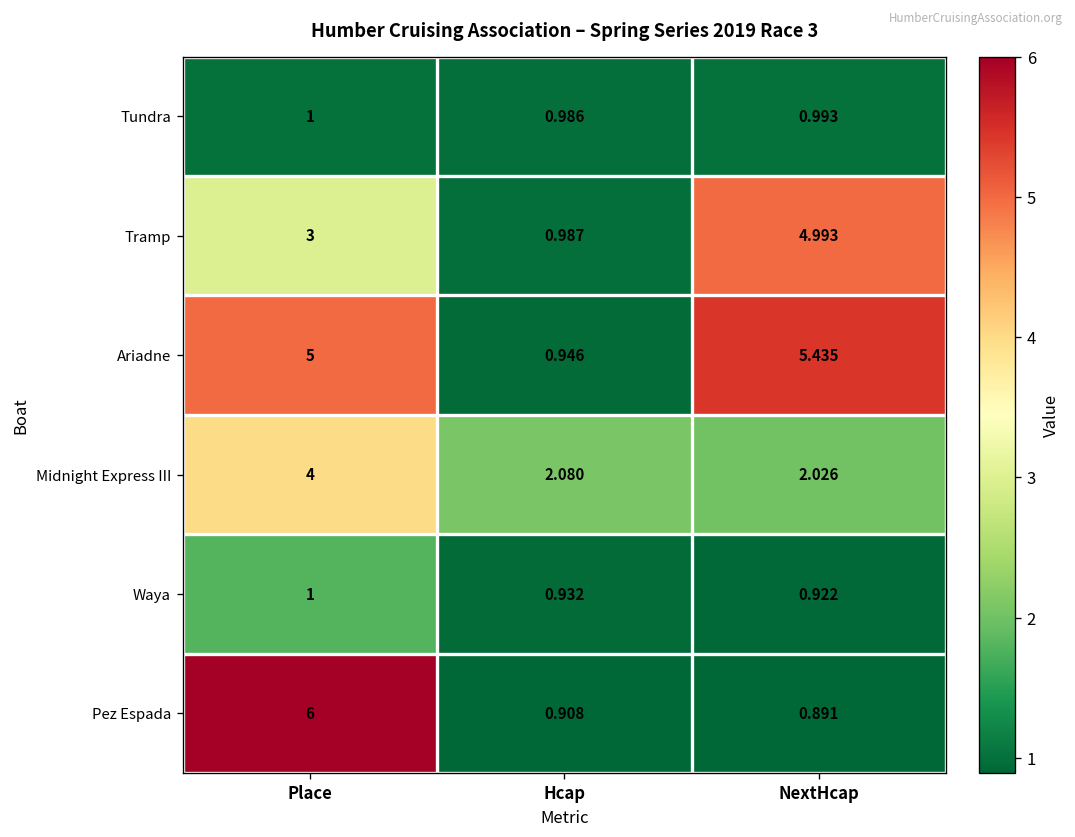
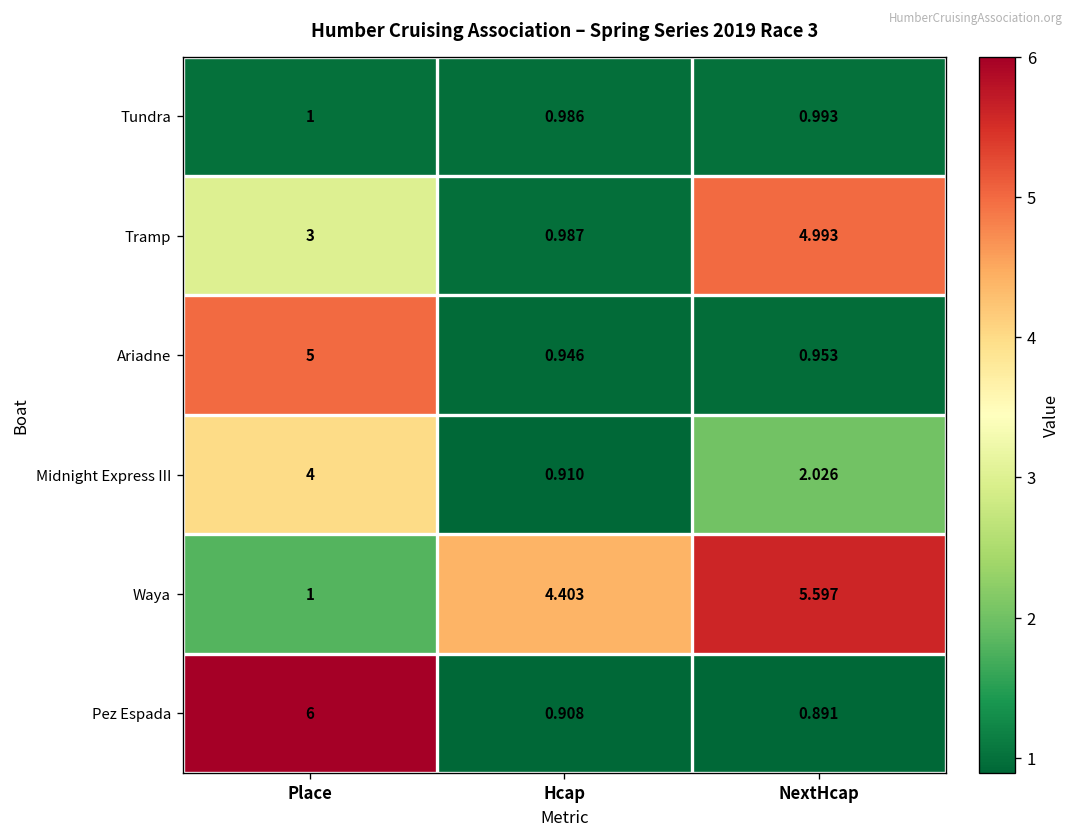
Ariadne, NextHcap: 5.435 -> 0.953
Midnight Express III, Hcap: 2.080 -> 0.910
Waya, Hcap: 0.932 -> 4.403
Waya, NextHcap: 0.922 -> 5.597
